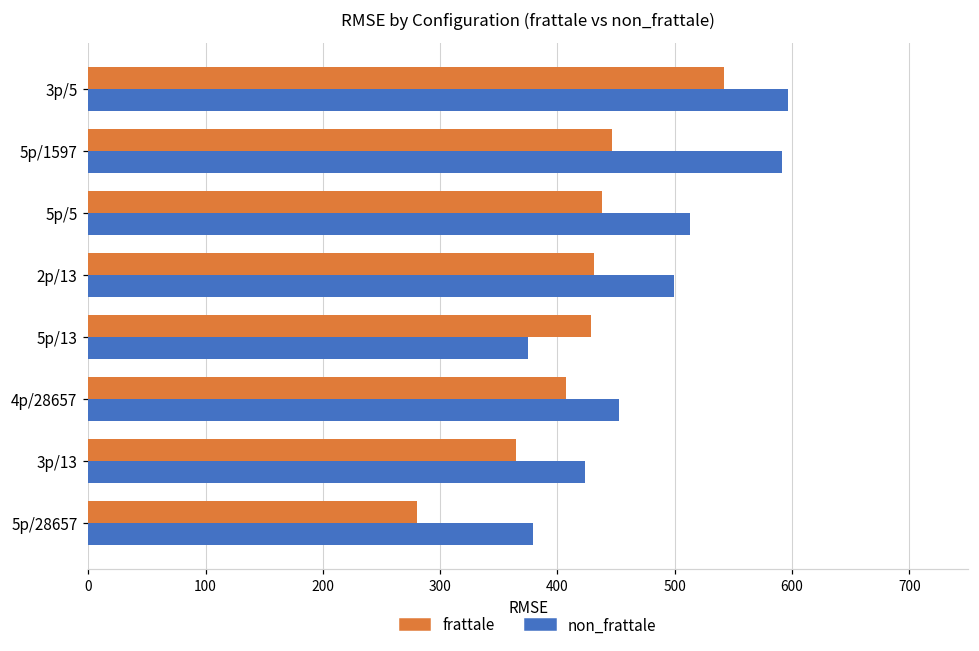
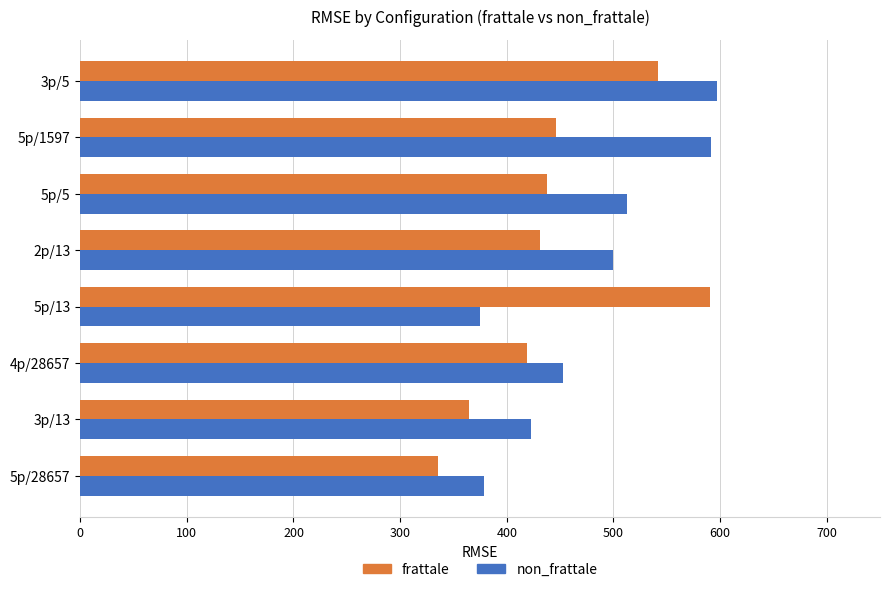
frattale, 5p/13: 429 -> 590
frattale, 4p/28657: 407 -> 419
frattale, 5p/28657: 280 -> 336
